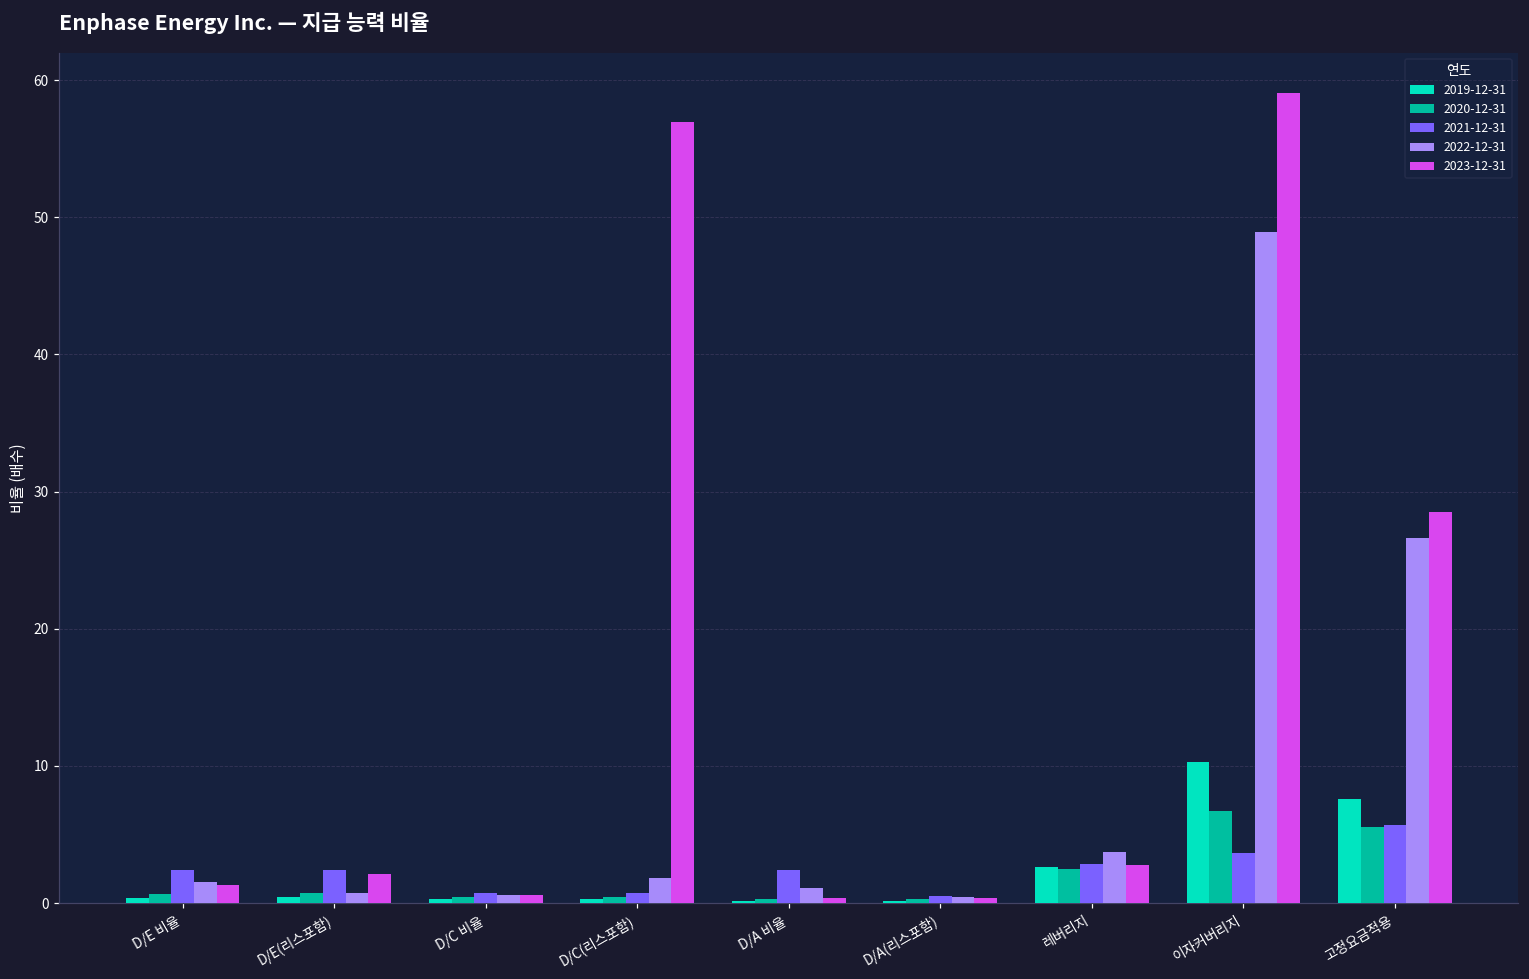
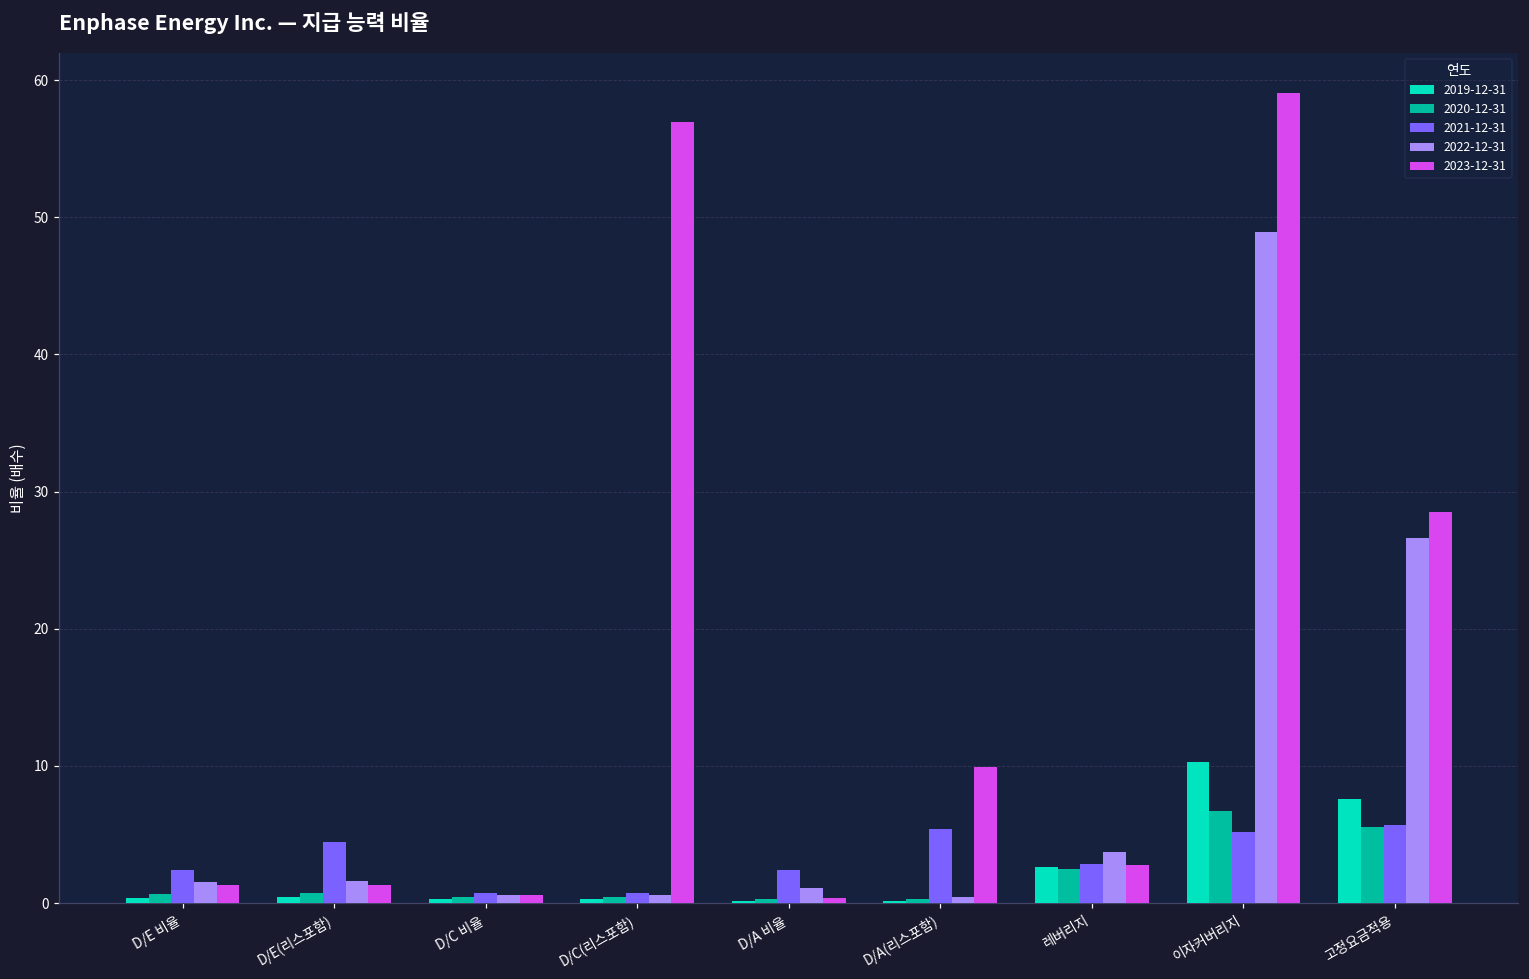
2021-12-31, D/E(리스포함): 2.5 -> 4.5
2022-12-31, D/E(리스포함): 0.7 -> 1.6
2023-12-31, D/E(리스포함): 2.1 -> 1.3
2022-12-31, D/C(리스포함): 1.8 -> 0.6
2021-12-31, D/A(리스포함): 0.5 -> 5.4
2023-12-31, D/A(리스포함): 0.4 -> 9.9
2021-12-31, 이자커버리지: 3.7 -> 5.2
